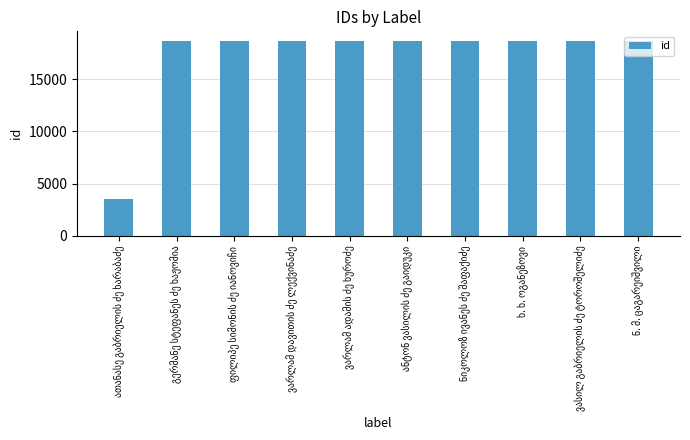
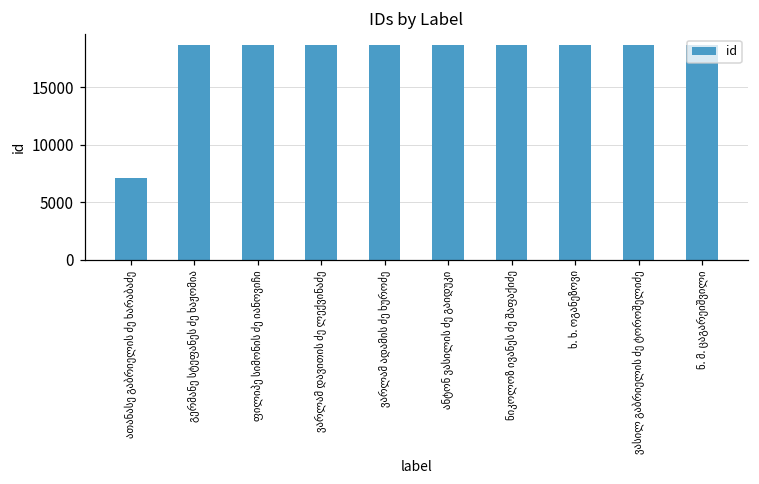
ათანასე გაბრიელის ძე ხარაბაძე: 3500 -> 7100
